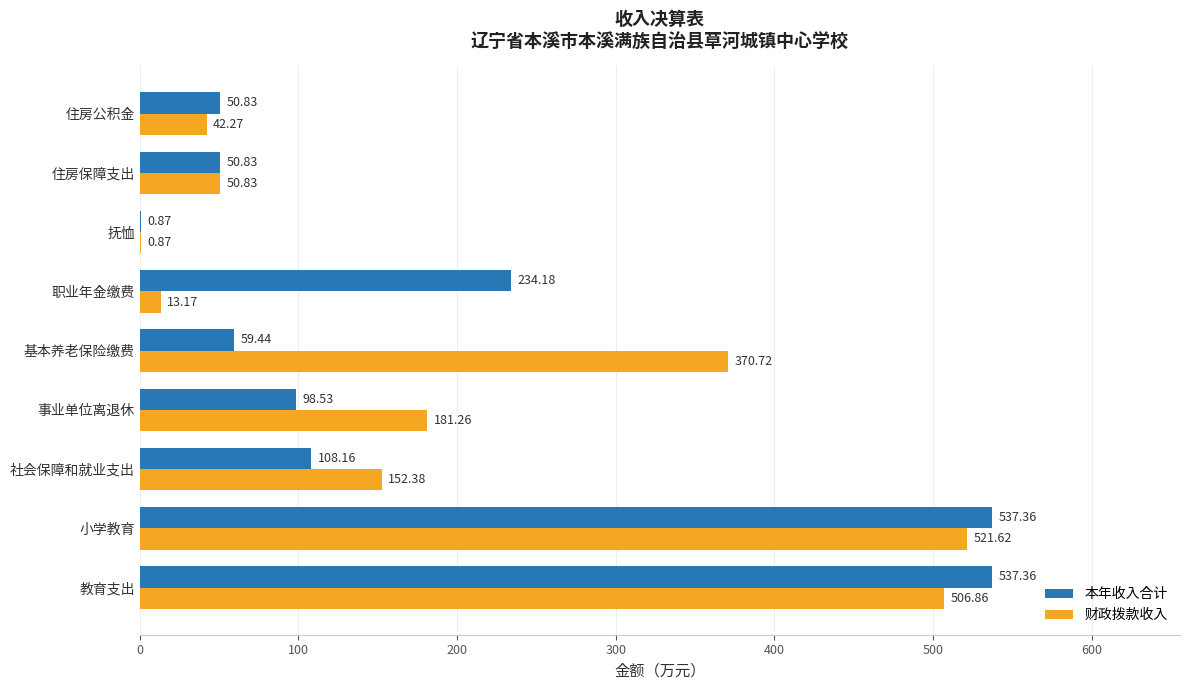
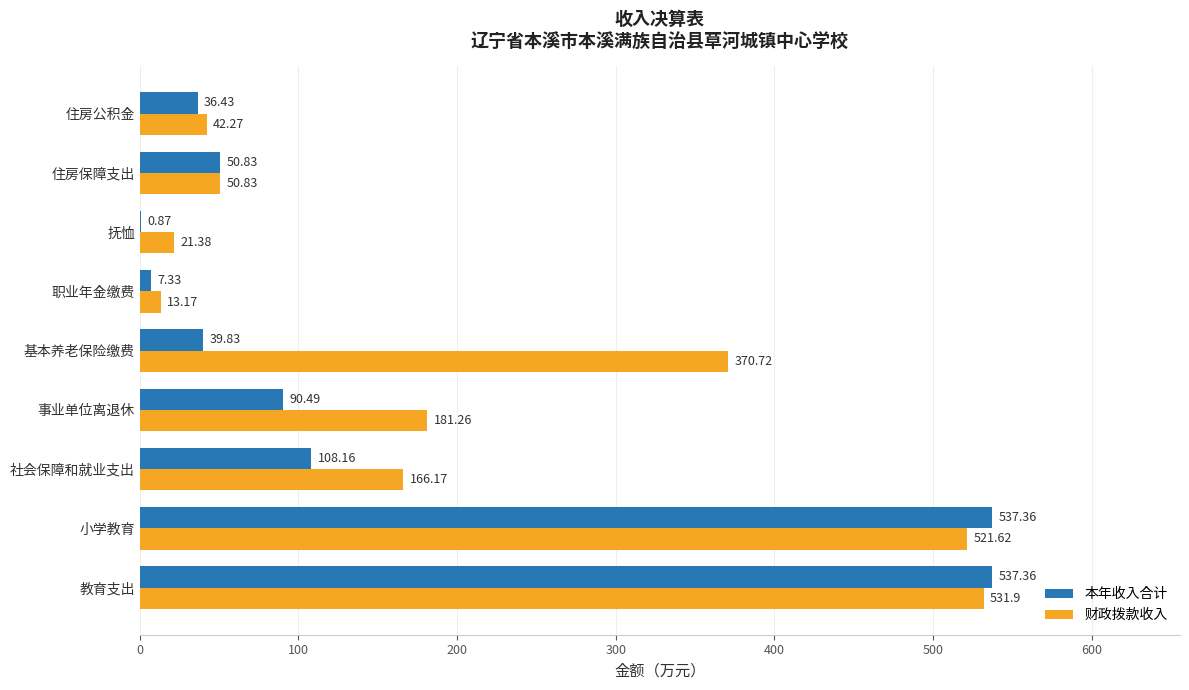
本年收入合计, 住房公积金: 50.83 -> 36.43
财政拨款收入, 抚恤: 0.87 -> 21.38
本年收入合计, 职业年金缴费: 234.18 -> 7.33
本年收入合计, 基本养老保险缴费: 59.44 -> 39.83
本年收入合计, 事业单位离退休: 98.53 -> 90.49
财政拨款收入, 社会保障和就业支出: 152.38 -> 166.17
财政拨款收入, 教育支出: 506.86 -> 531.9
